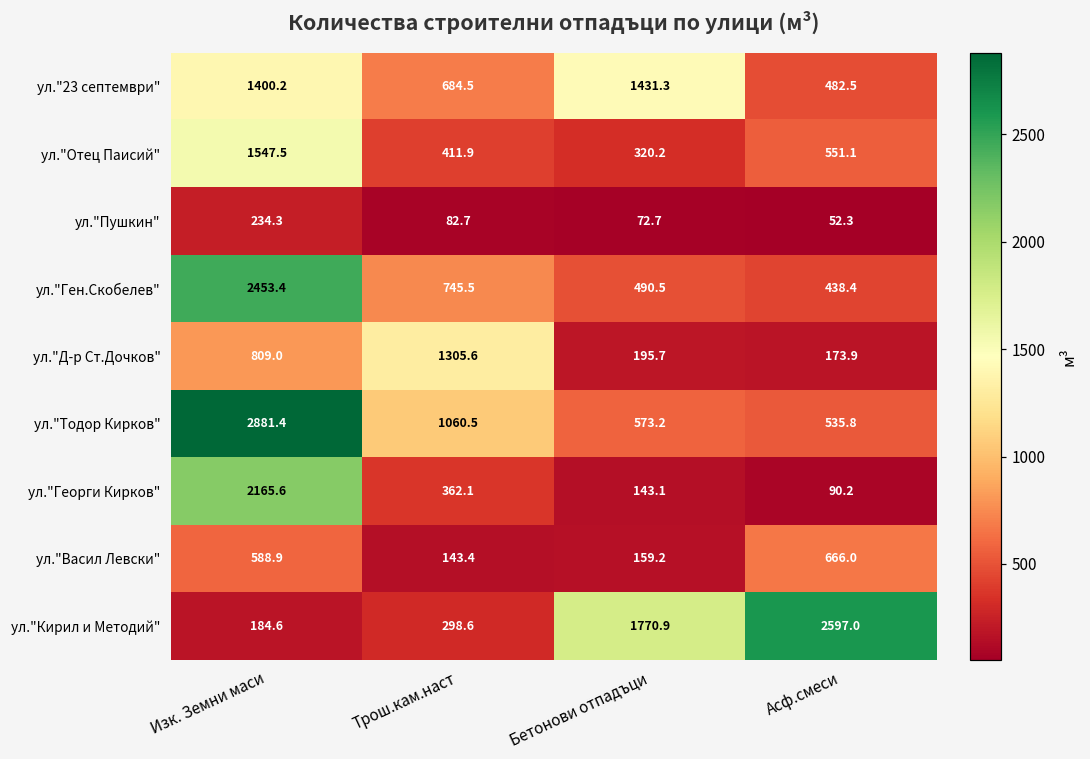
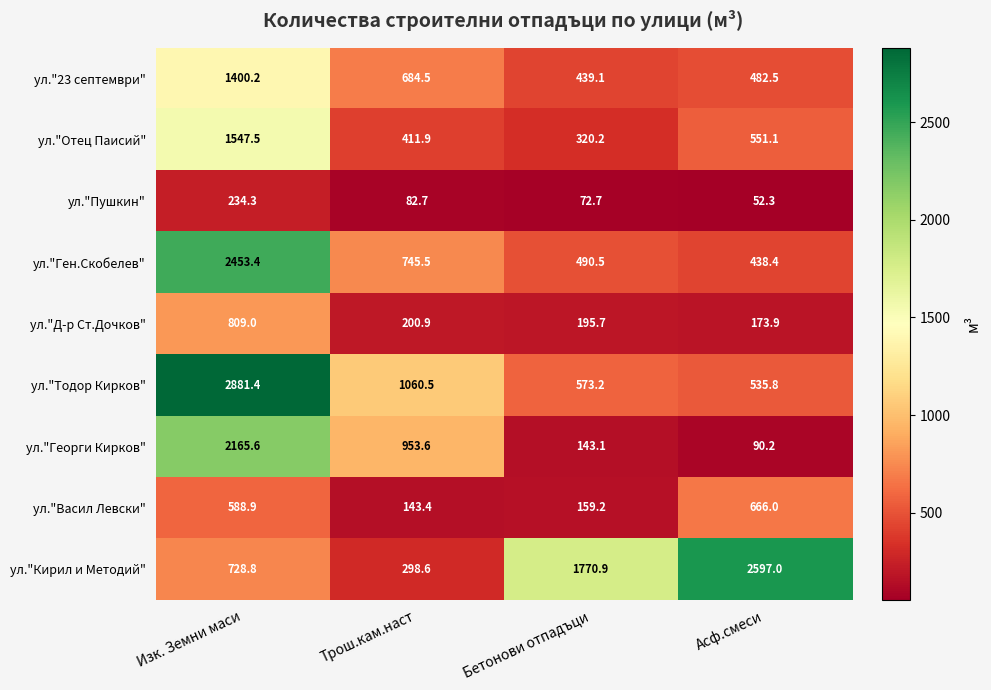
ул."23 септември", Бетонови отпадъци: 1431.3 -> 439.1
ул."Д-р Ст.Дочков", Трош.кам.наст: 1305.6 -> 200.9
ул."Георги Кирков", Трош.кам.наст: 362.1 -> 953.6
ул."Кирил и Методий", Изк. Земни маси: 184.6 -> 728.8
